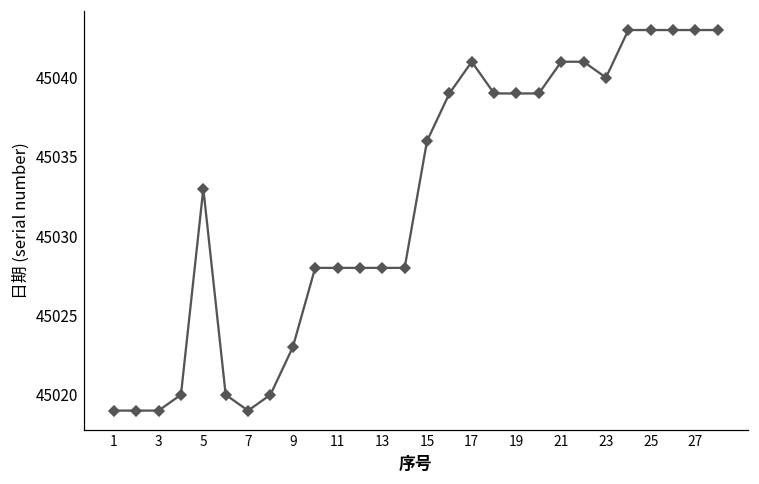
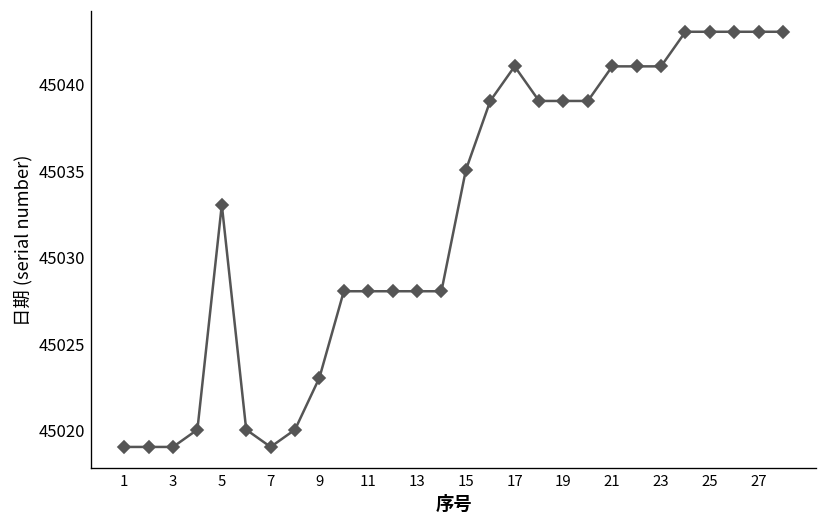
15: 45036 -> 45035
23: 45040 -> 45041
